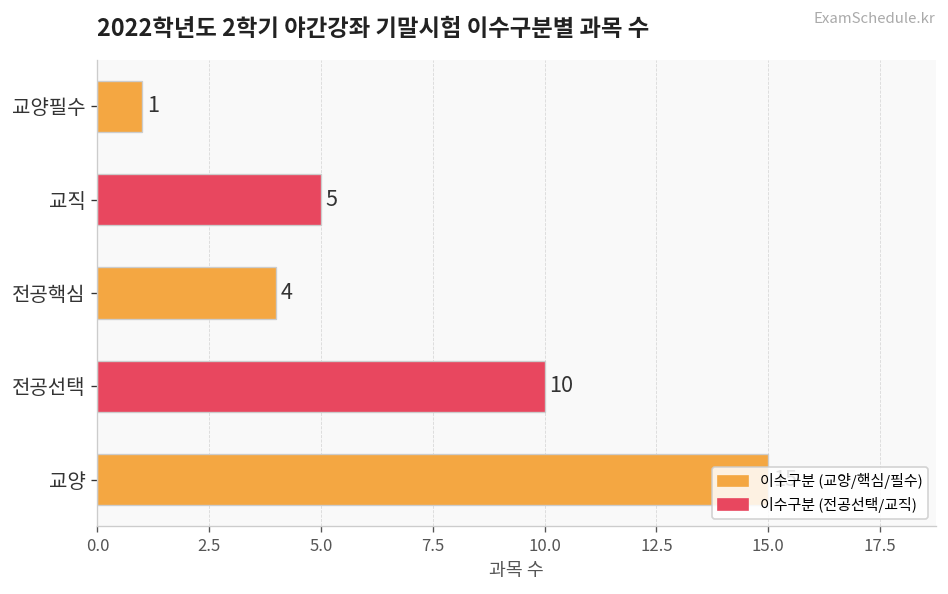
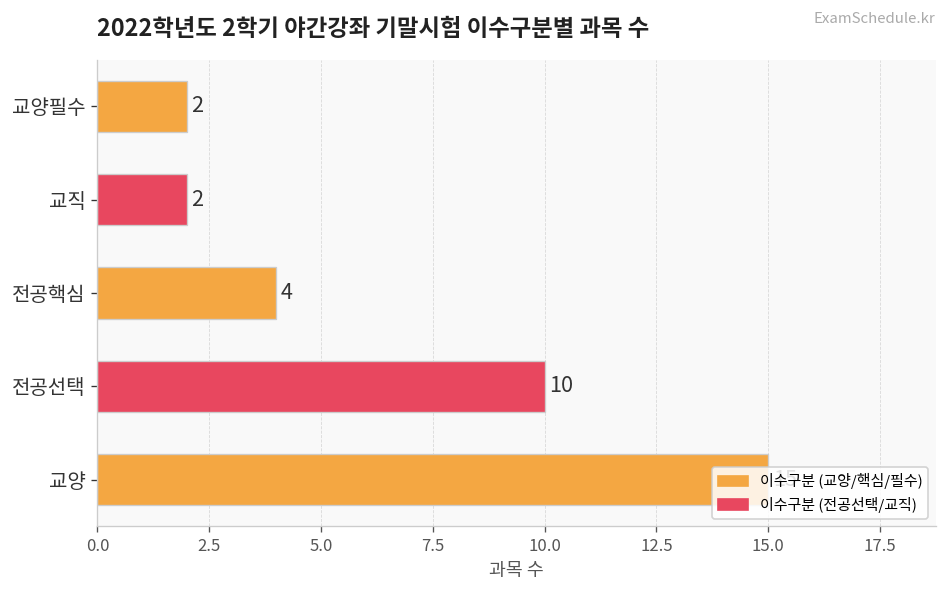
교양필수: 1 -> 2
교직: 5 -> 2
